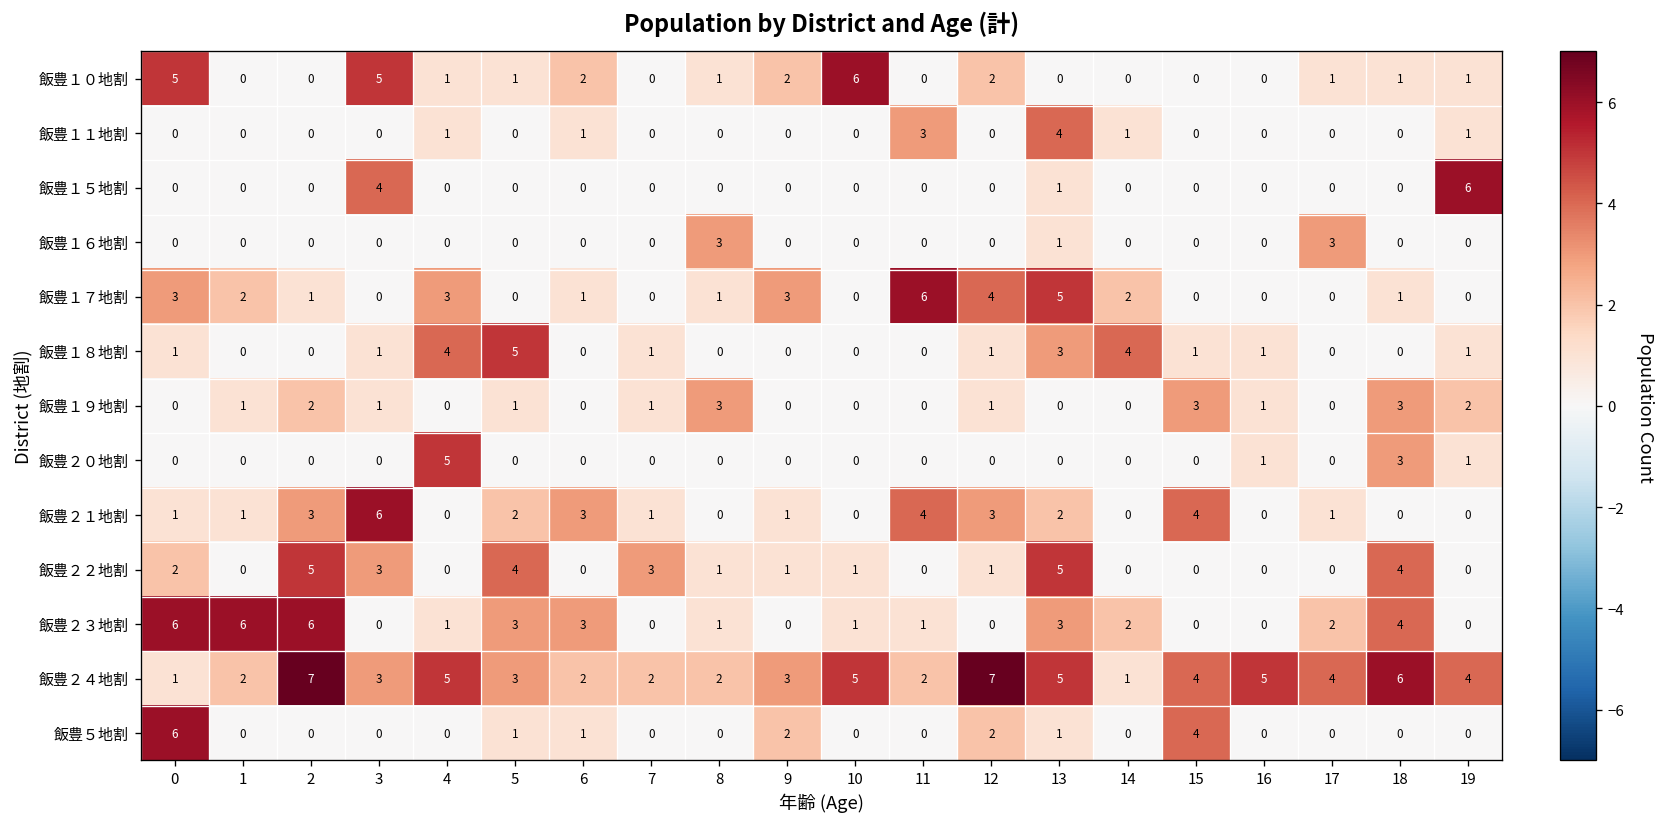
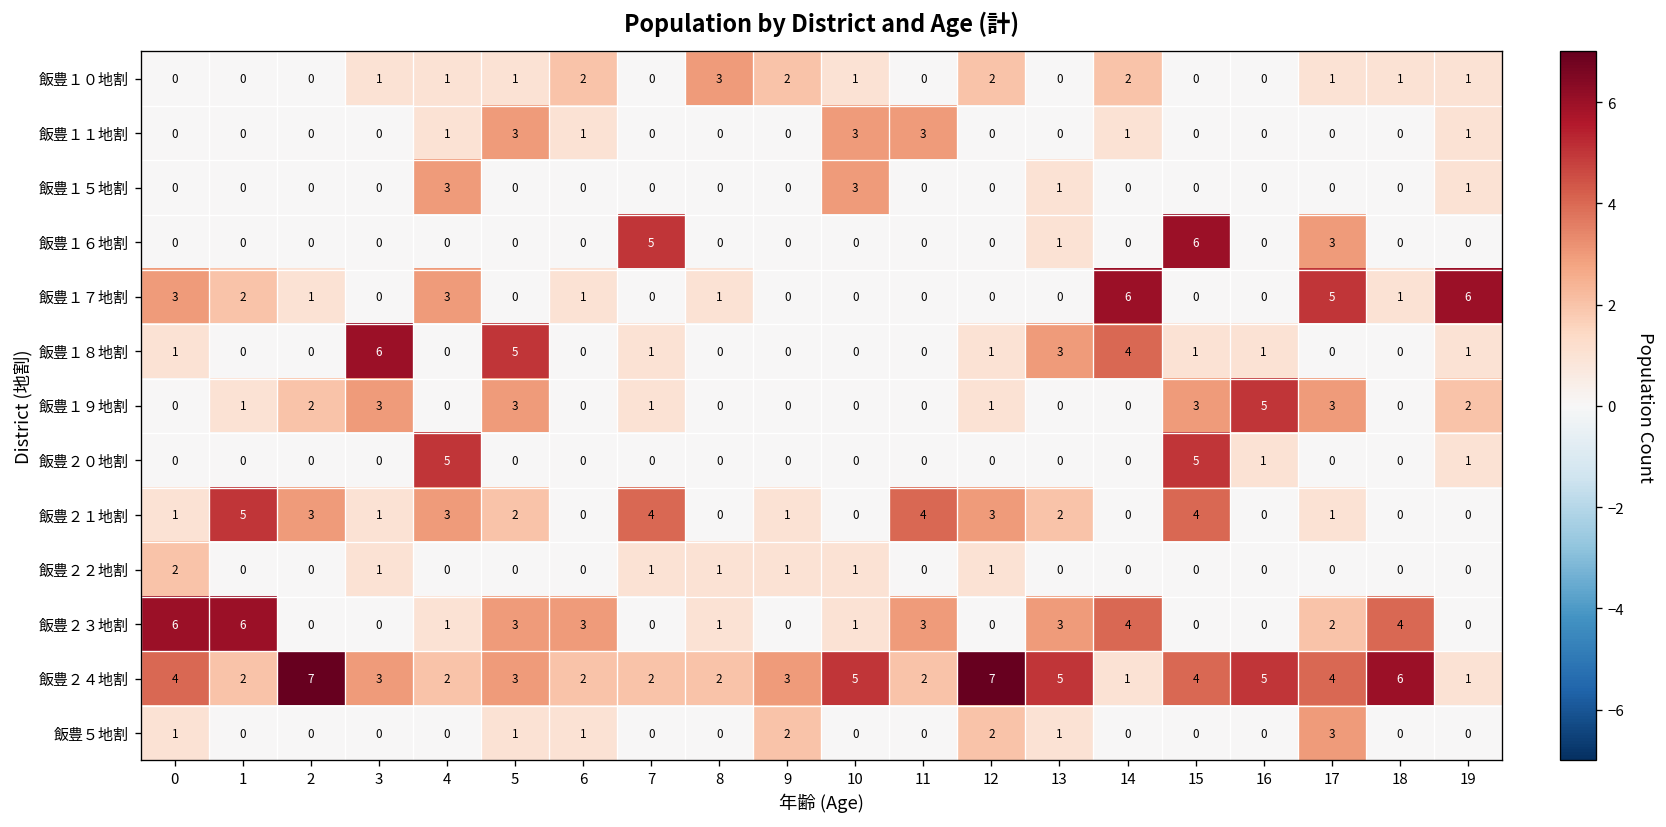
飯豊１０地割, 0: 5 -> 0
飯豊１０地割, 3: 5 -> 1
飯豊１０地割, 8: 1 -> 3
飯豊１０地割, 10: 6 -> 1
飯豊１０地割, 14: 0 -> 2
飯豊１１地割, 5: 0 -> 3
飯豊１１地割, 10: 0 -> 3
飯豊１１地割, 13: 4 -> 0
飯豊１５地割, 3: 4 -> 0
飯豊１５地割, 4: 0 -> 3
飯豊１５地割, 10: 0 -> 3
飯豊１５地割, 19: 6 -> 1
飯豊１６地割, 7: 0 -> 5
飯豊１６地割, 8: 3 -> 0
飯豊１６地割, 15: 0 -> 6
飯豊１７地割, 9: 3 -> 0
飯豊１７地割, 11: 6 -> 0
飯豊１７地割, 12: 4 -> 0
飯豊１７地割, 13: 5 -> 0
飯豊１７地割, 14: 2 -> 6
飯豊１７地割, 17: 0 -> 5
飯豊１７地割, 19: 0 -> 6
飯豊１８地割, 3: 1 -> 6
飯豊１８地割, 4: 4 -> 0
飯豊１９地割, 3: 1 -> 3
飯豊１９地割, 5: 1 -> 3
飯豊１９地割, 8: 3 -> 0
飯豊１９地割, 16: 1 -> 5
飯豊１９地割, 17: 0 -> 3
飯豊１９地割, 18: 3 -> 0
飯豊２０地割, 15: 0 -> 5
飯豊２０地割, 18: 3 -> 0
飯豊２１地割, 1: 1 -> 5
飯豊２１地割, 3: 6 -> 1
飯豊２１地割, 4: 0 -> 3
飯豊２１地割, 6: 3 -> 0
飯豊２１地割, 7: 1 -> 4
飯豊２２地割, 2: 5 -> 0
飯豊２２地割, 3: 3 -> 1
飯豊２２地割, 5: 4 -> 0
飯豊２２地割, 7: 3 -> 1
飯豊２２地割, 13: 5 -> 0
飯豊２２地割, 18: 4 -> 0
飯豊２３地割, 2: 6 -> 0
飯豊２３地割, 11: 1 -> 3
飯豊２３地割, 14: 2 -> 4
飯豊２４地割, 0: 1 -> 4
飯豊２４地割, 4: 5 -> 2
飯豊２４地割, 19: 4 -> 1
飯豊５地割, 0: 6 -> 1
飯豊５地割, 15: 4 -> 0
飯豊５地割, 17: 0 -> 3
